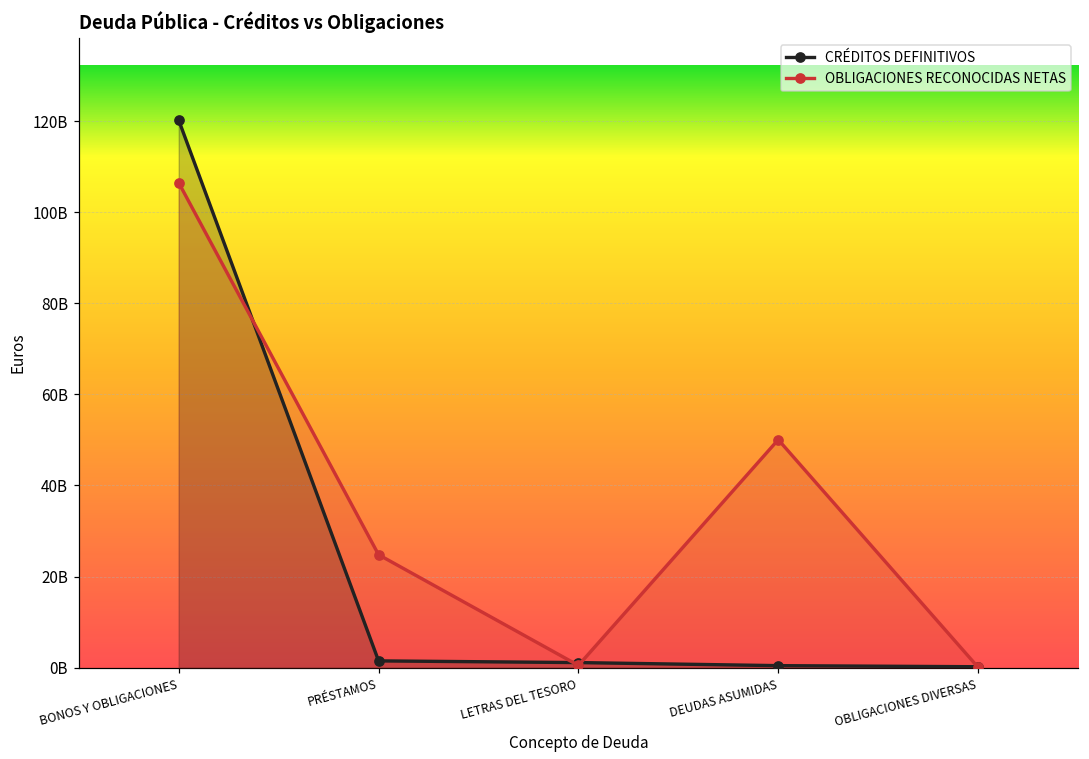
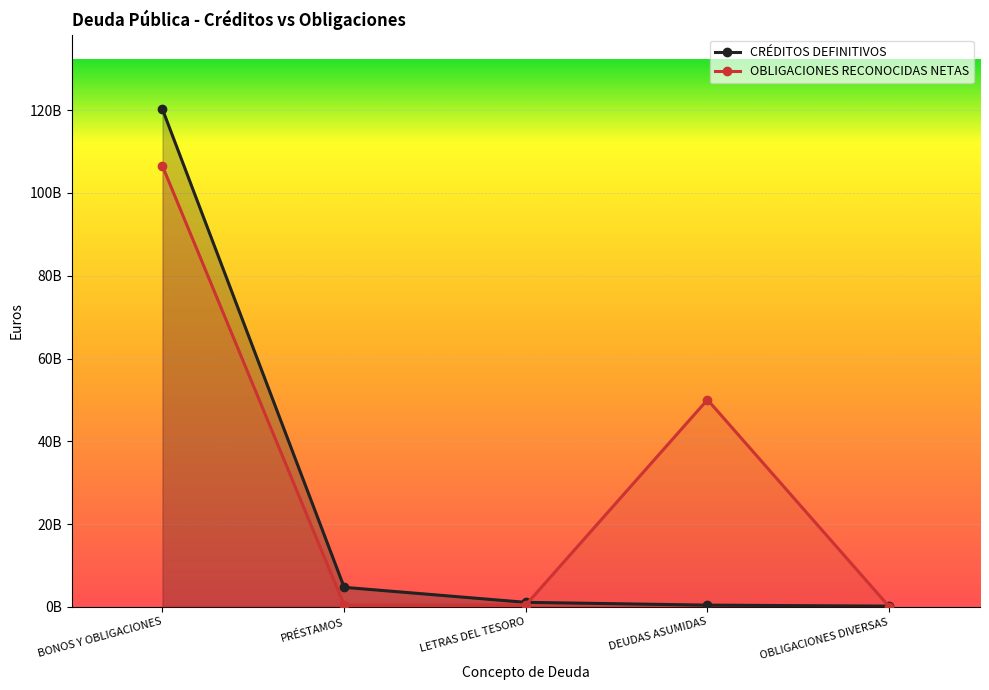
CRÉDITOS DEFINITIVOS, PRÉSTAMOS: 1000000000 -> 5000000000
OBLIGACIONES RECONOCIDAS NETAS, PRÉSTAMOS: 25000000000 -> 0
